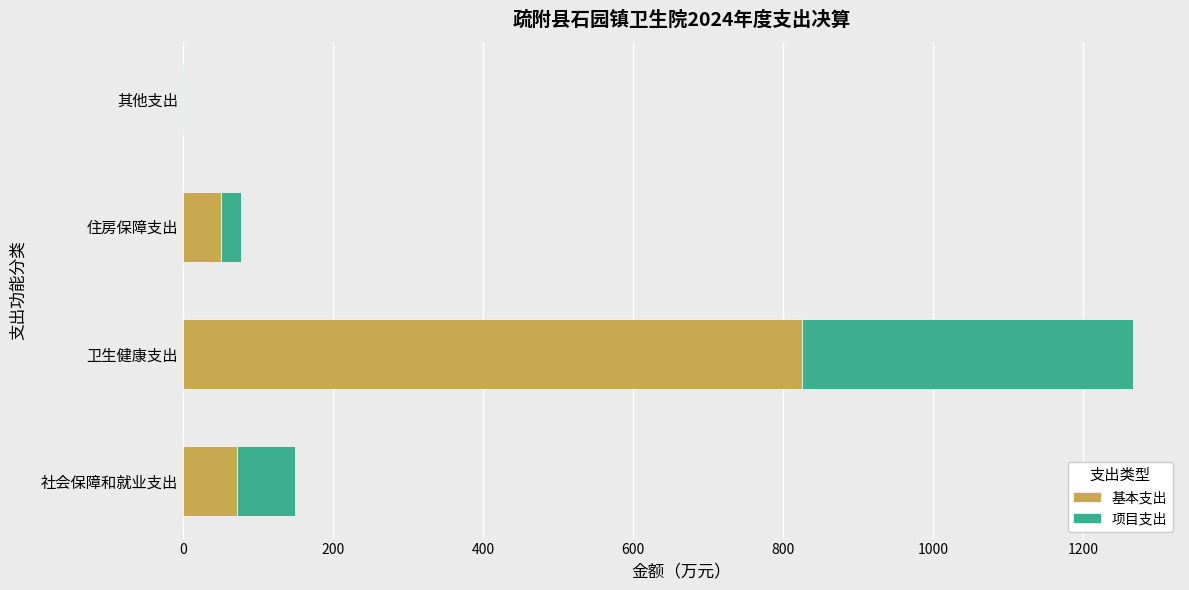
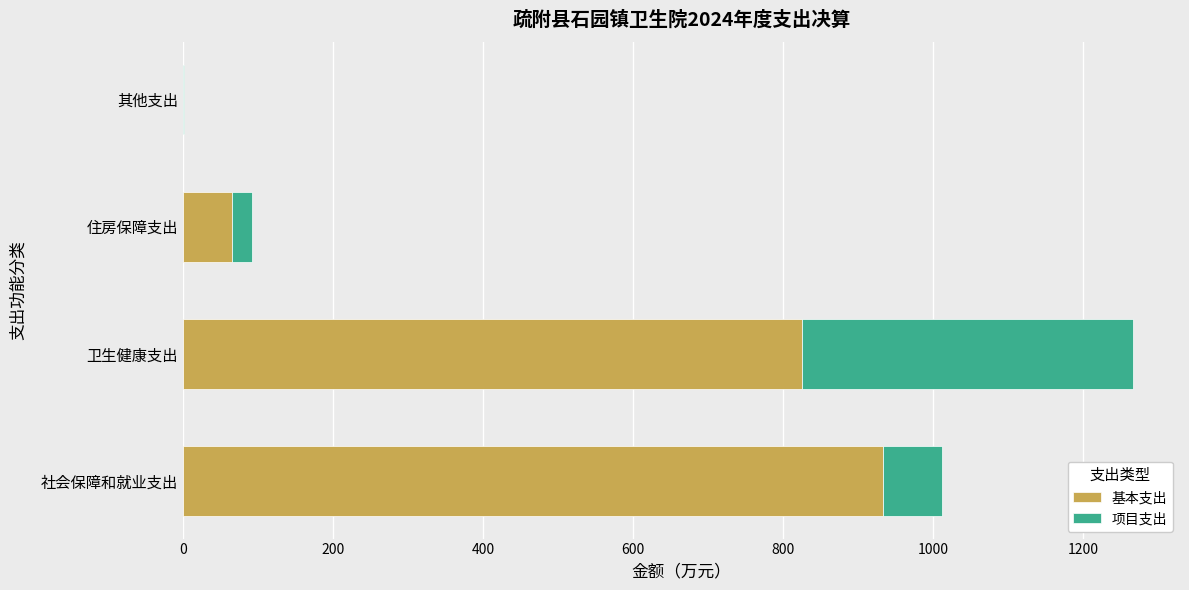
基本支出, 住房保障支出: 50 -> 70
基本支出, 社会保障和就业支出: 70 -> 930
